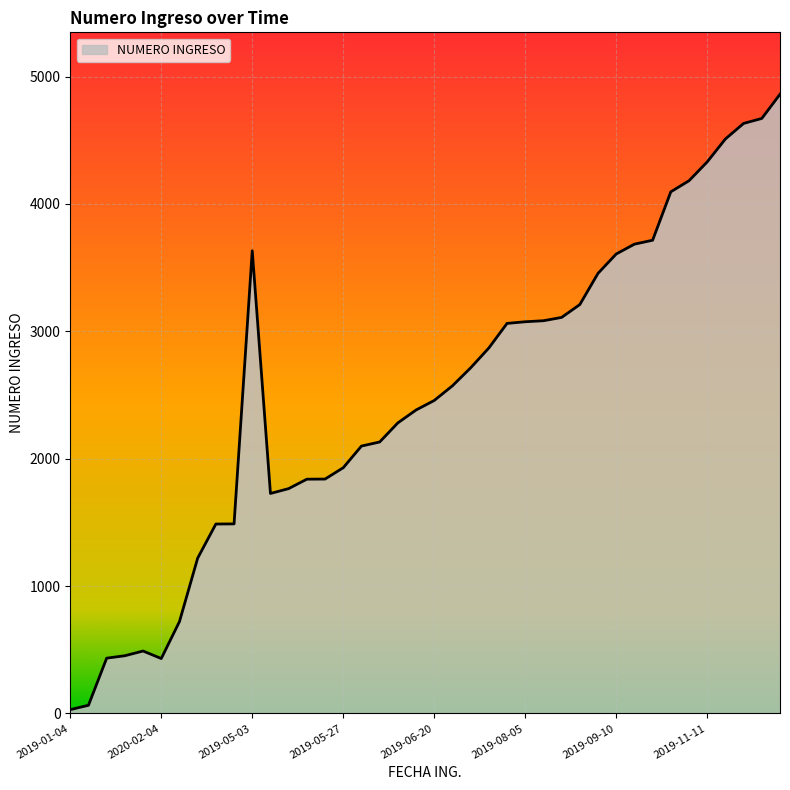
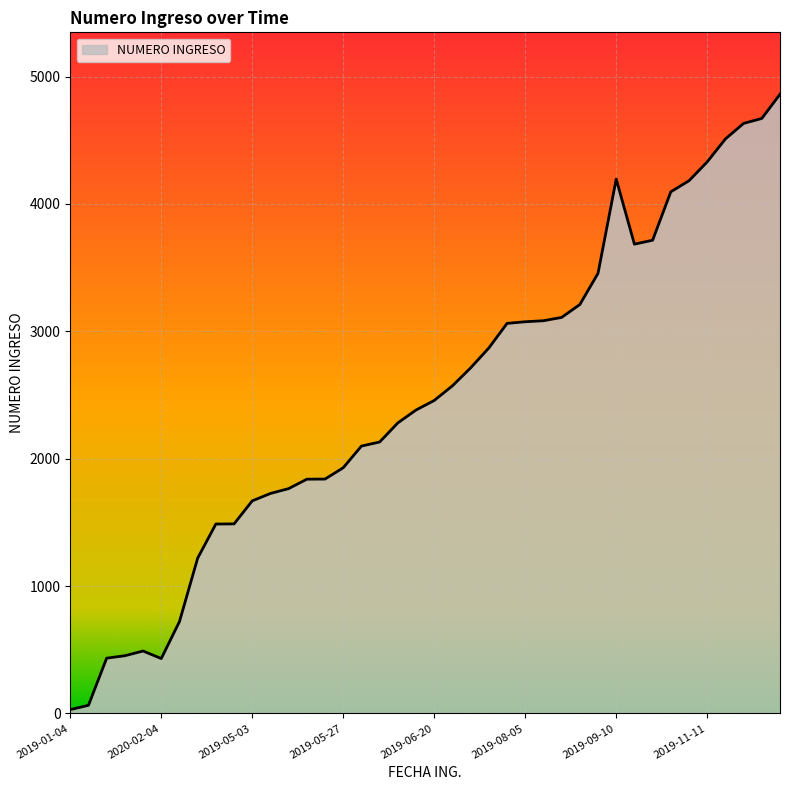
2019-05-03: 3630 -> 1670
2019-09-10: 3610 -> 4200
